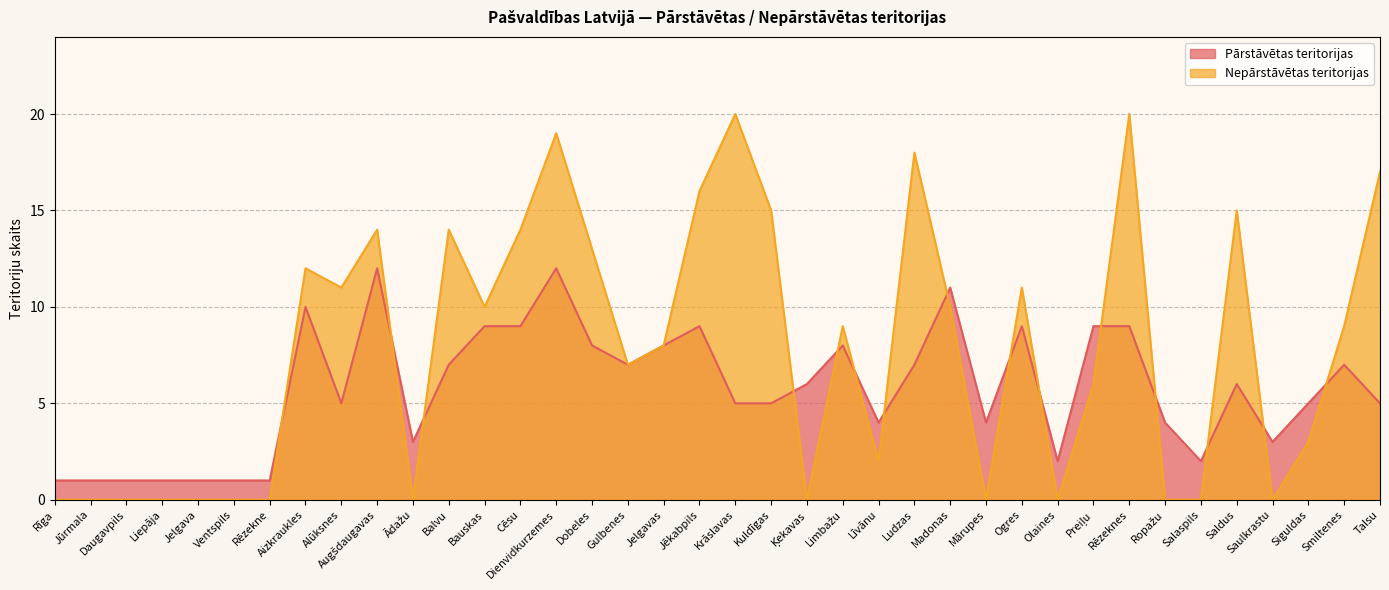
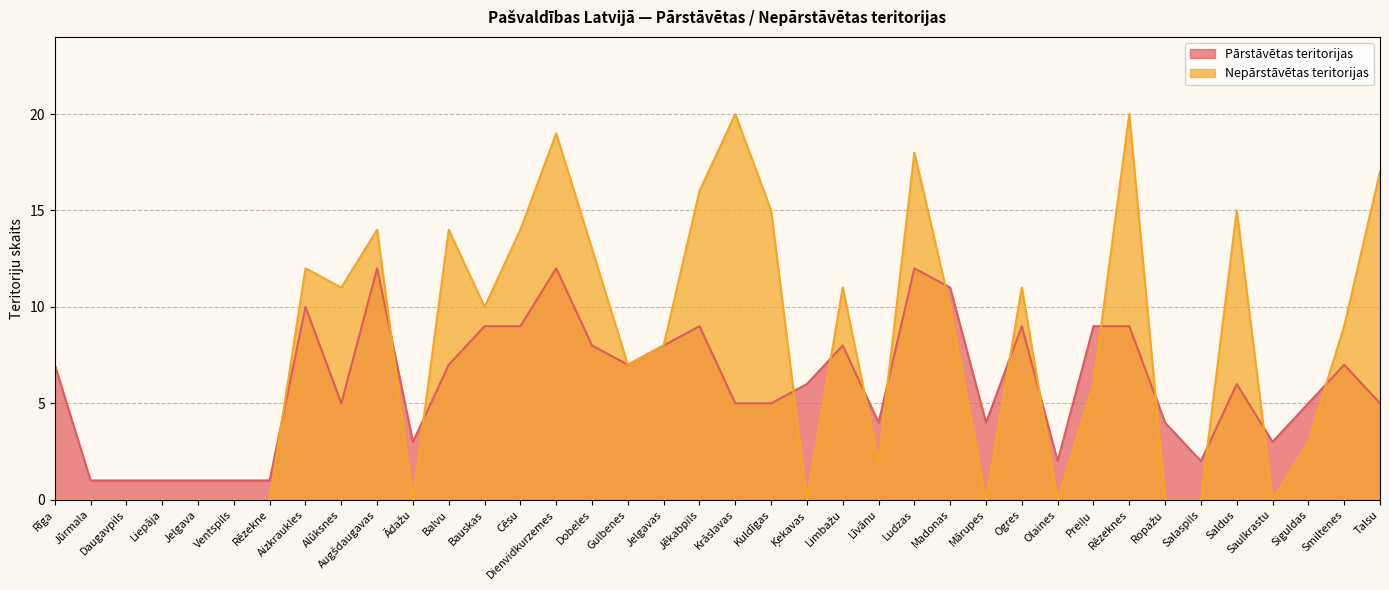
Pārstāvētas teritorijas, Rīga: 1 -> 7
Nepārstāvētas teritorijas, Limbažu: 9 -> 11
Pārstāvētas teritorijas, Ludzas: 7 -> 12
